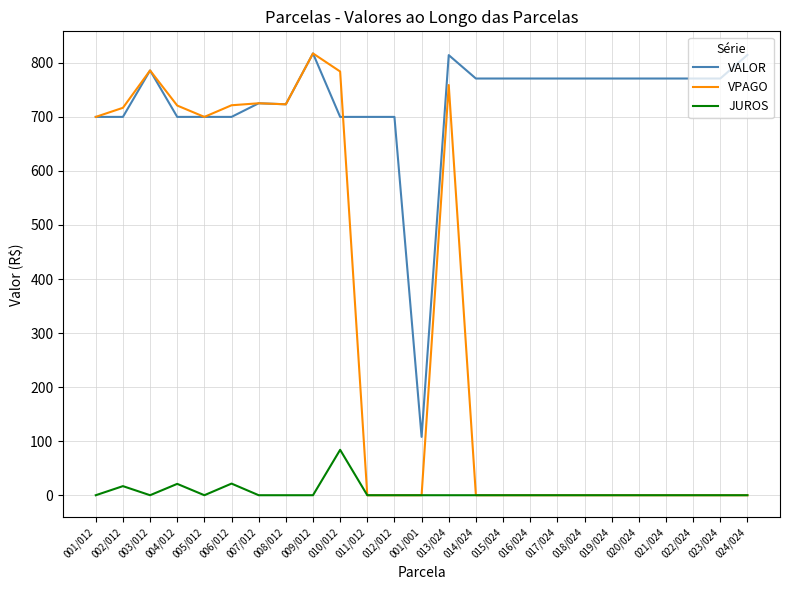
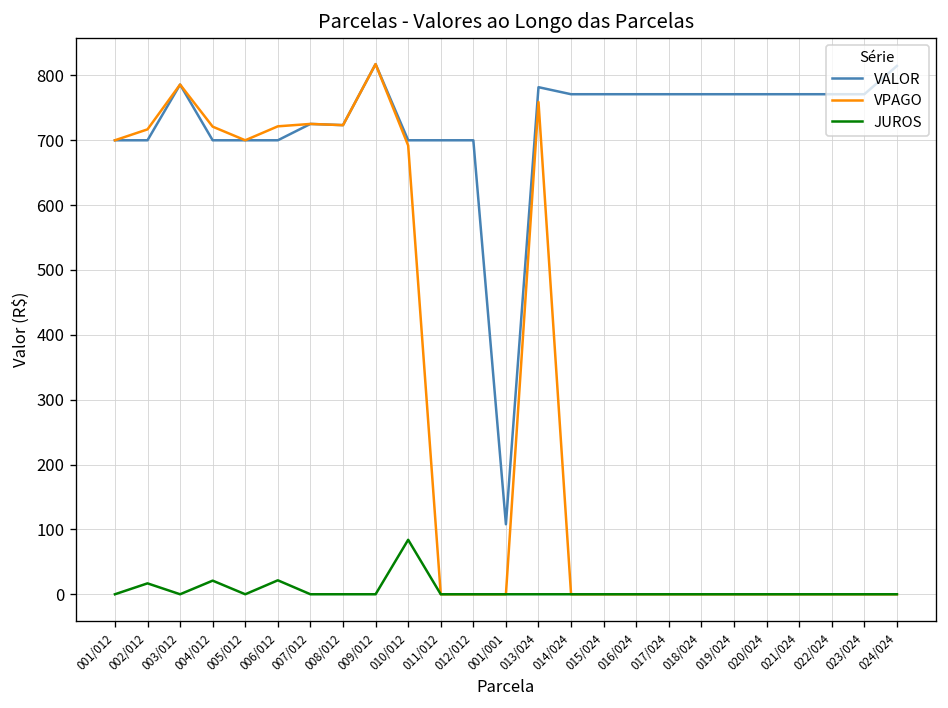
VPAGO, 010/012: 780 -> 690
VALOR, 013/024: 810 -> 780
